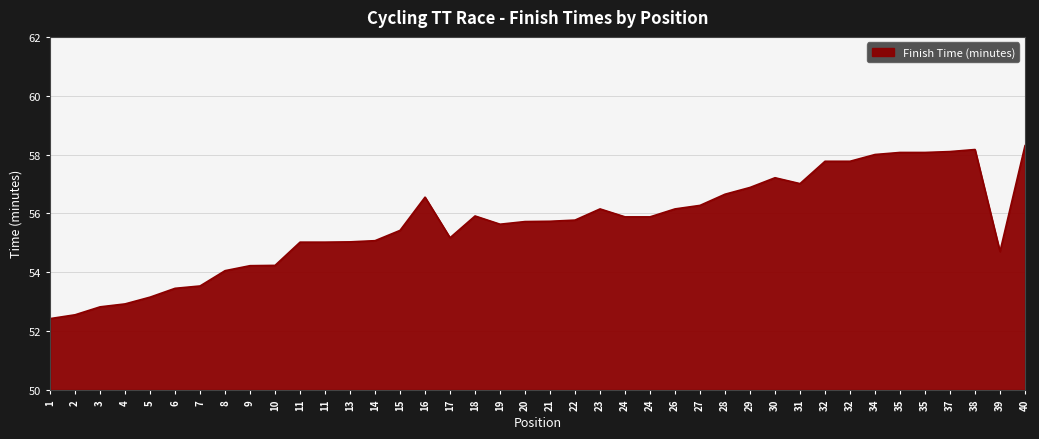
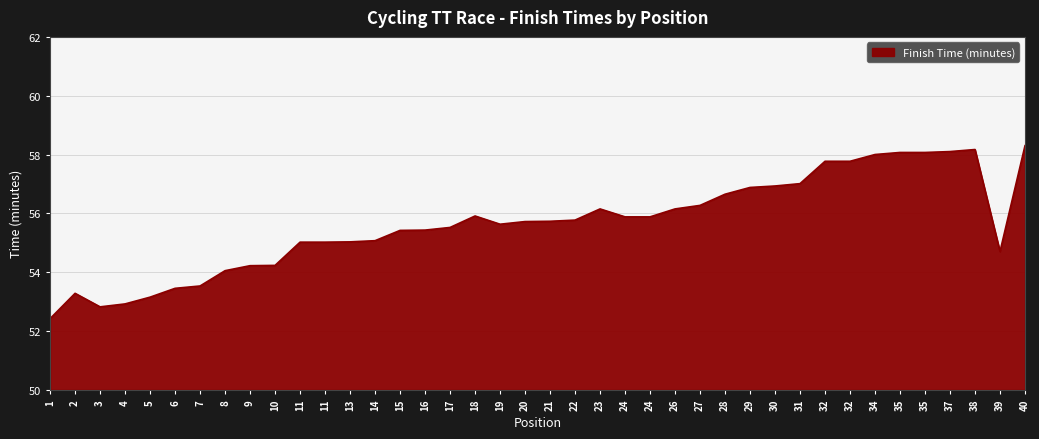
2: 52.6 -> 53.3
16: 56.6 -> 55.4
17: 55.2 -> 55.5
30: 57.2 -> 56.9
